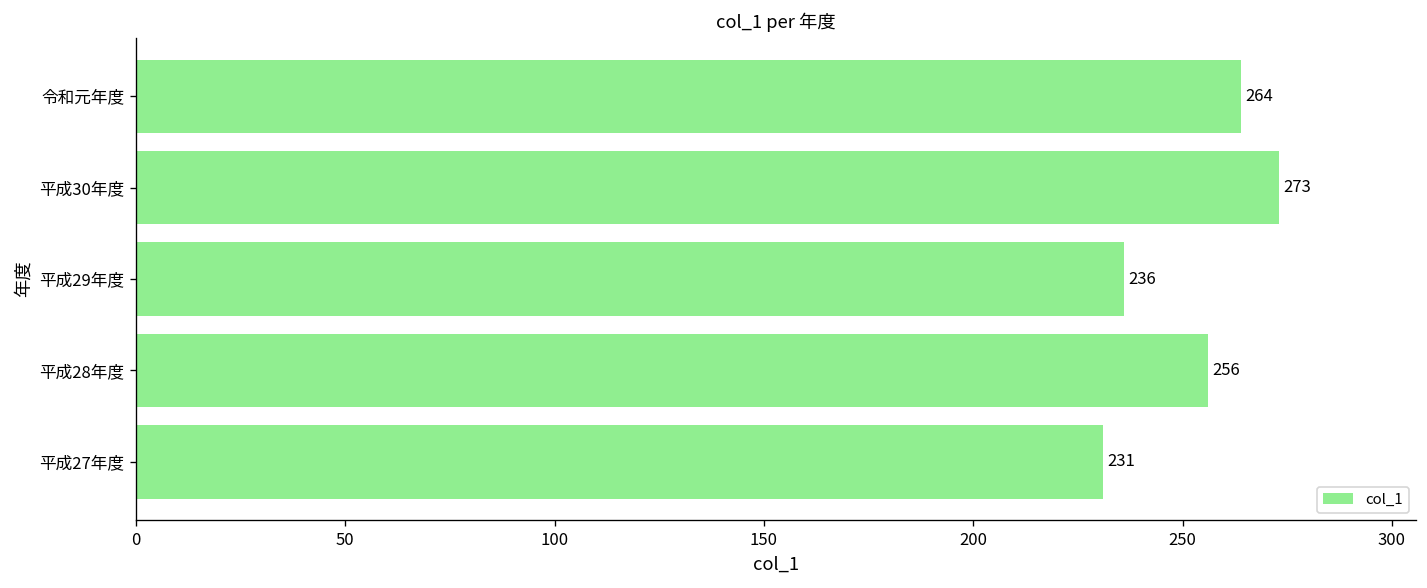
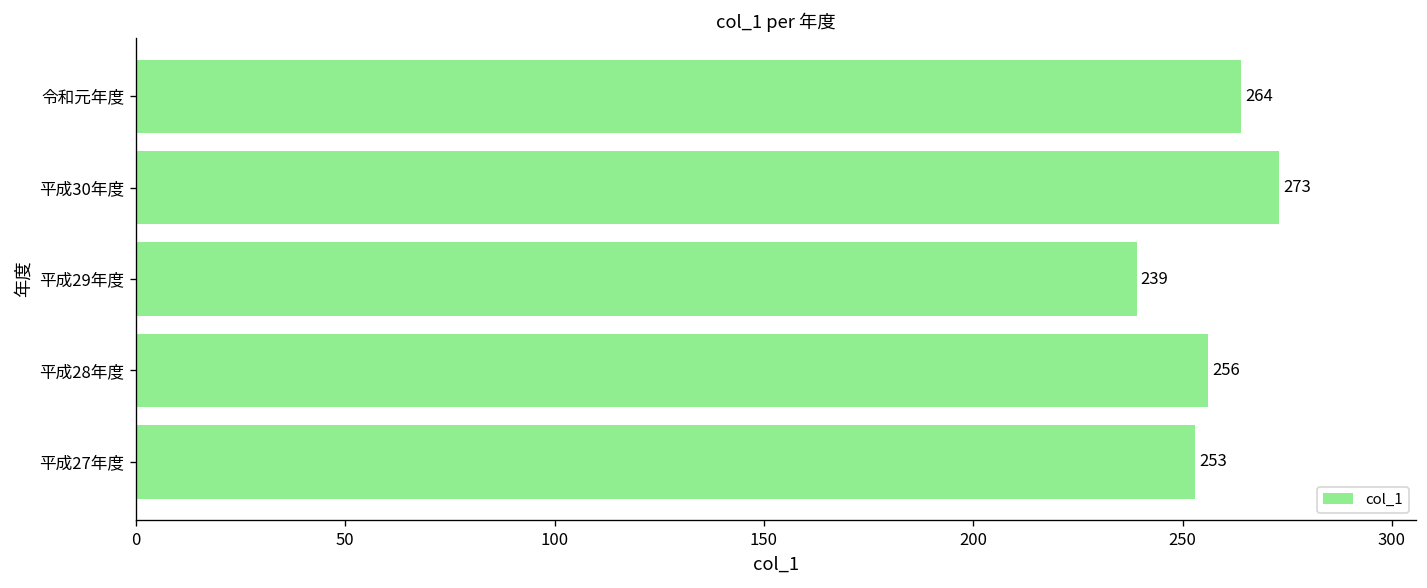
平成29年度: 236 -> 239
平成27年度: 231 -> 253
